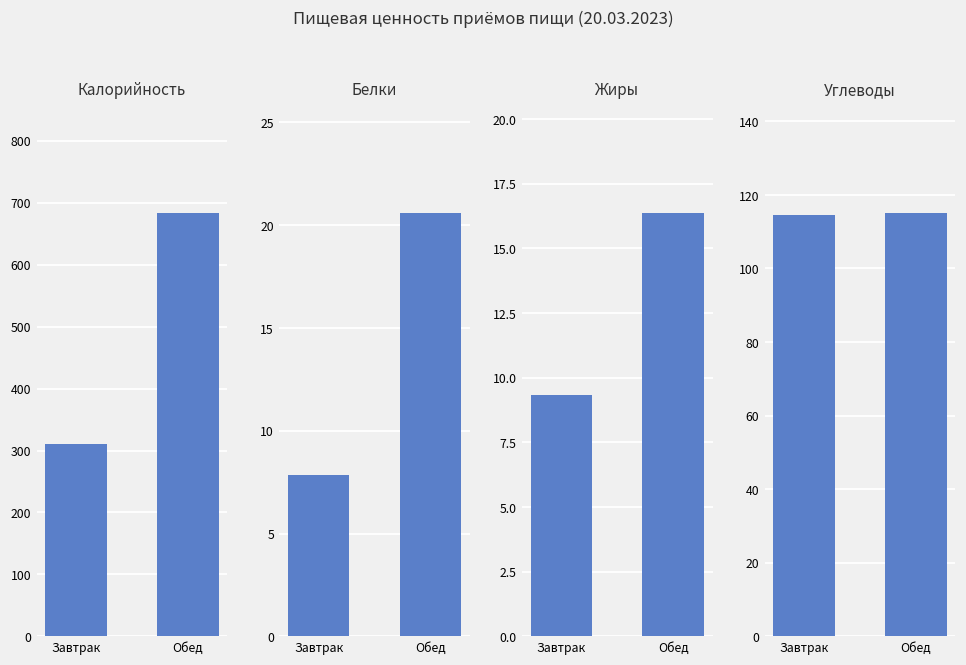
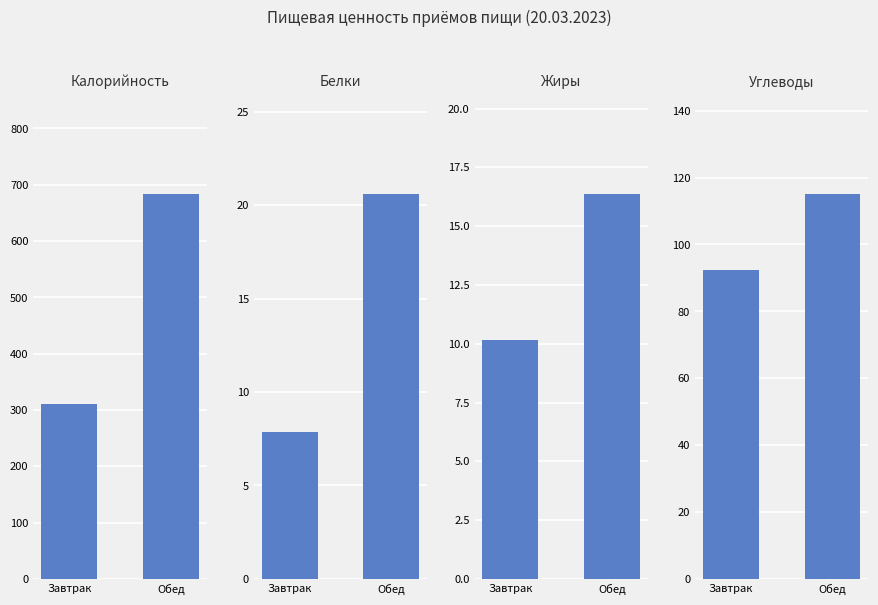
Жиры, Завтрак: 9.3 -> 10.2
Углеводы, Завтрак: 115 -> 92
